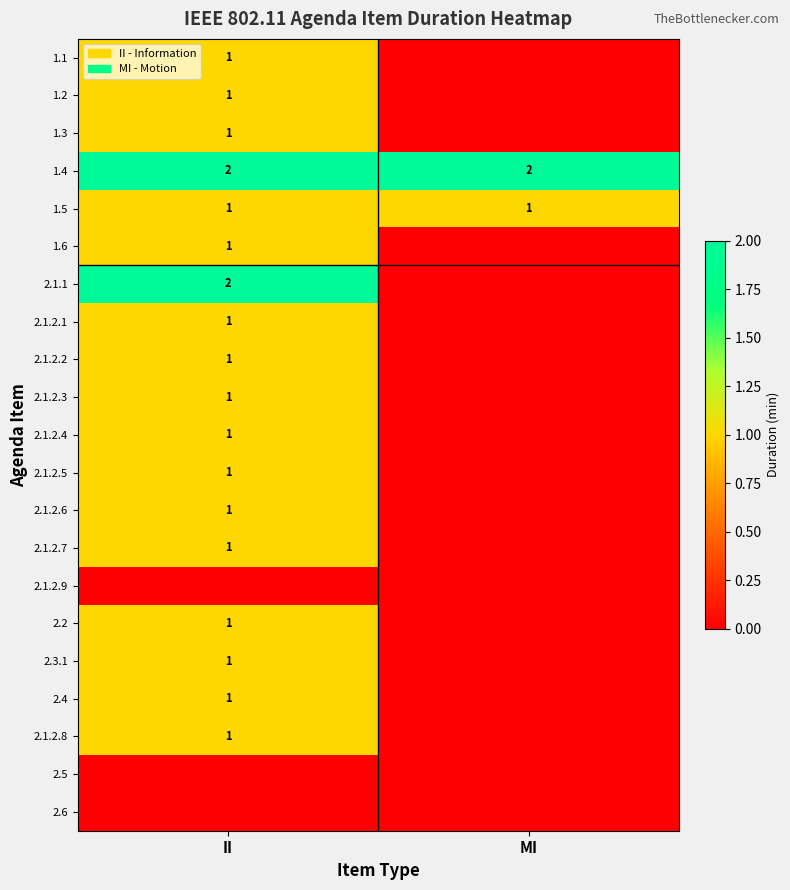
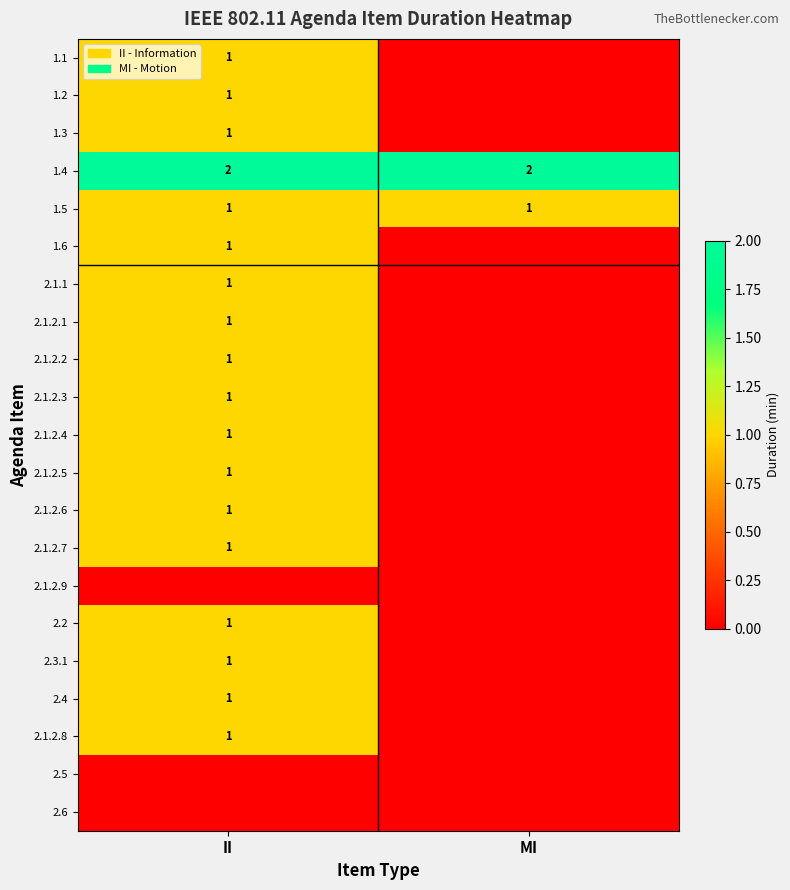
2.1.1, II: 2 -> 1
